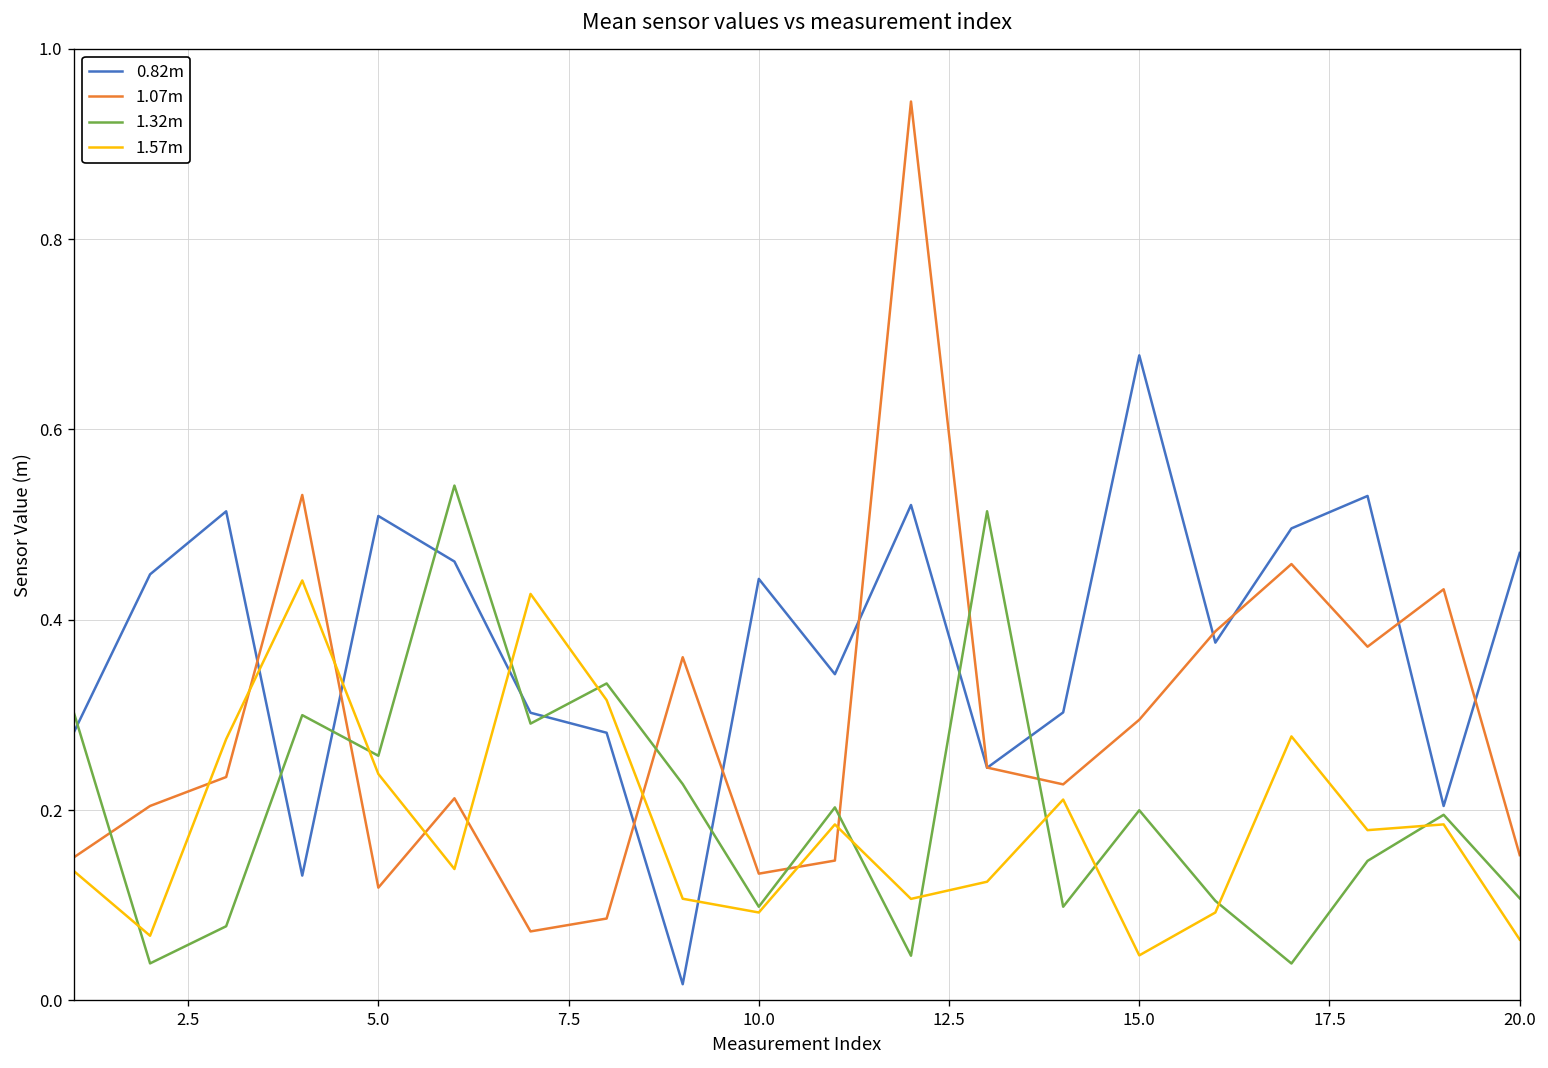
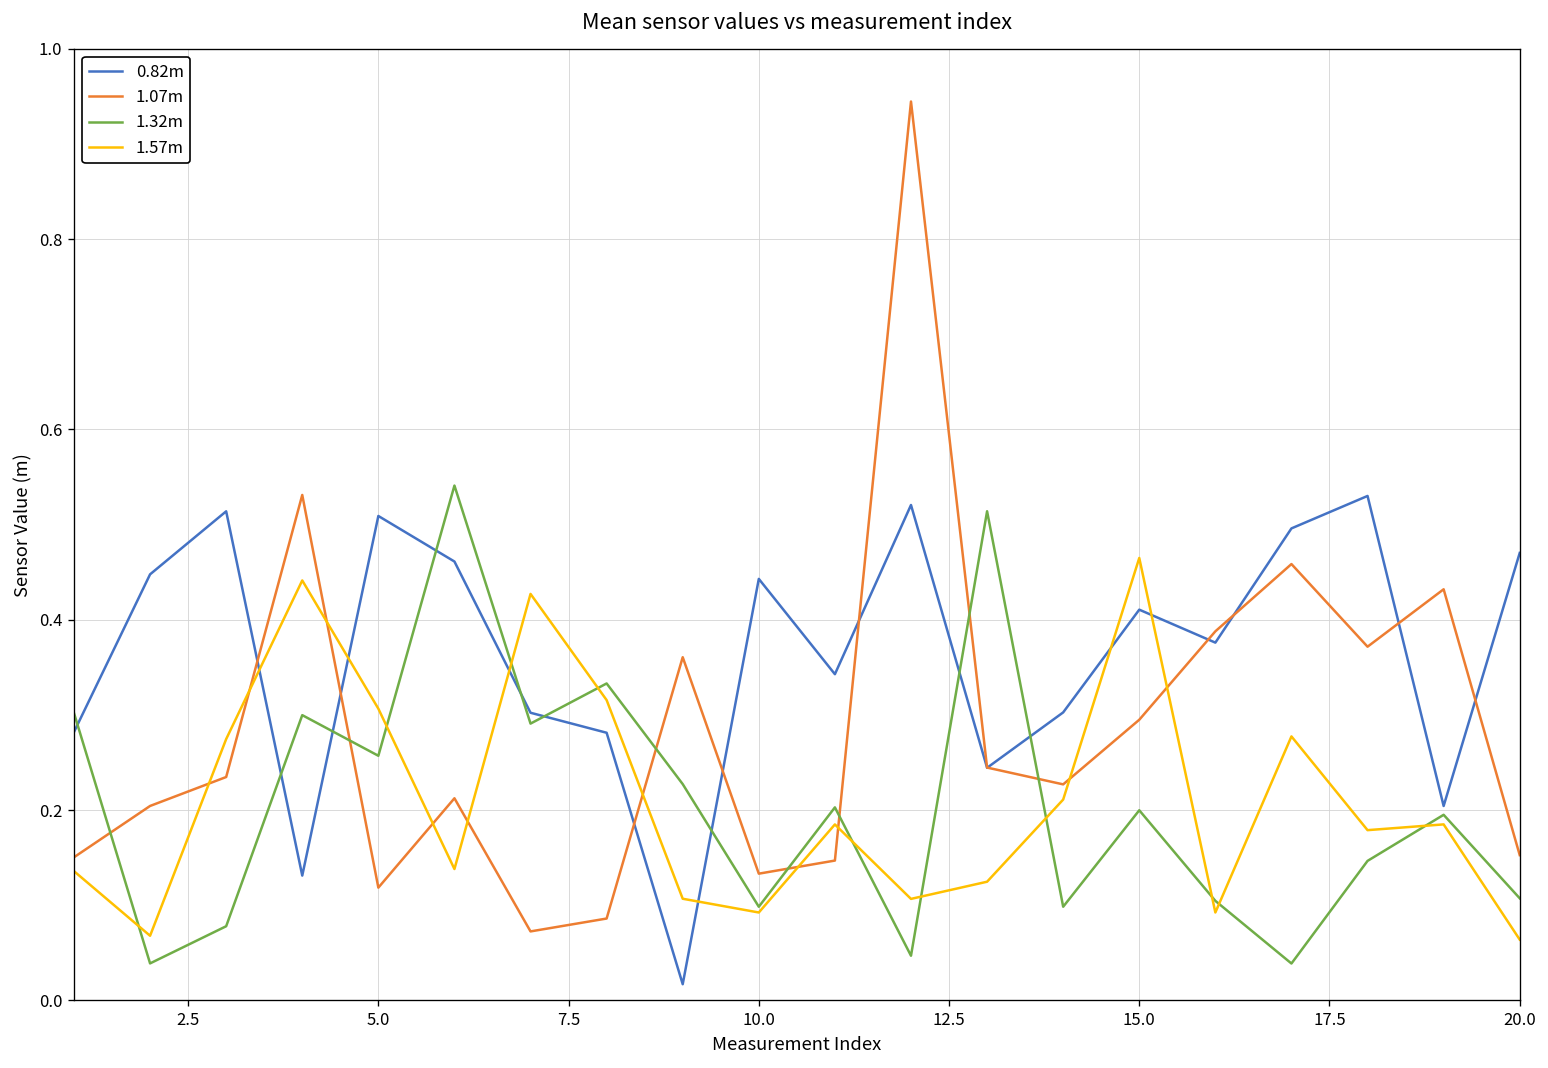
1.57m, 5.0: 0.24 -> 0.31
0.82m, 15.0: 0.68 -> 0.41
1.57m, 15.0: 0.05 -> 0.46
